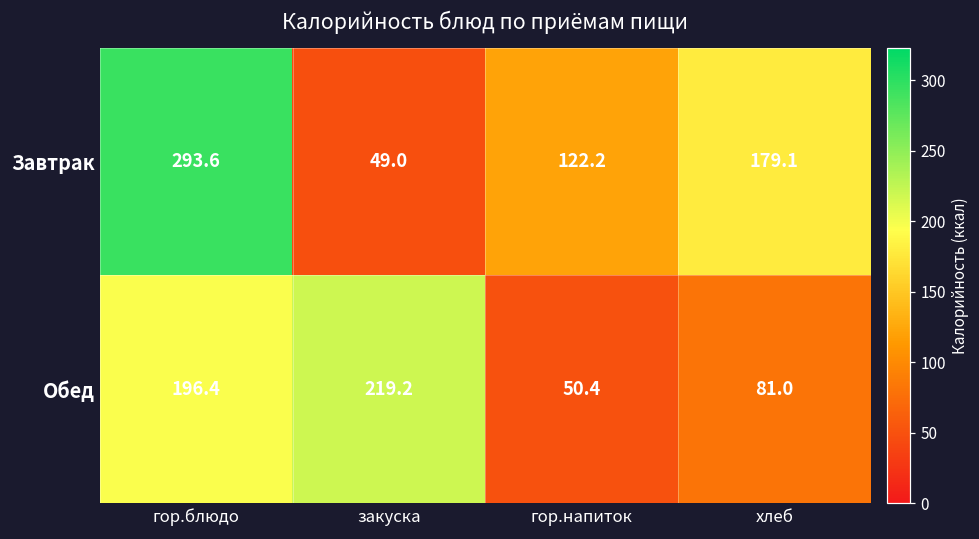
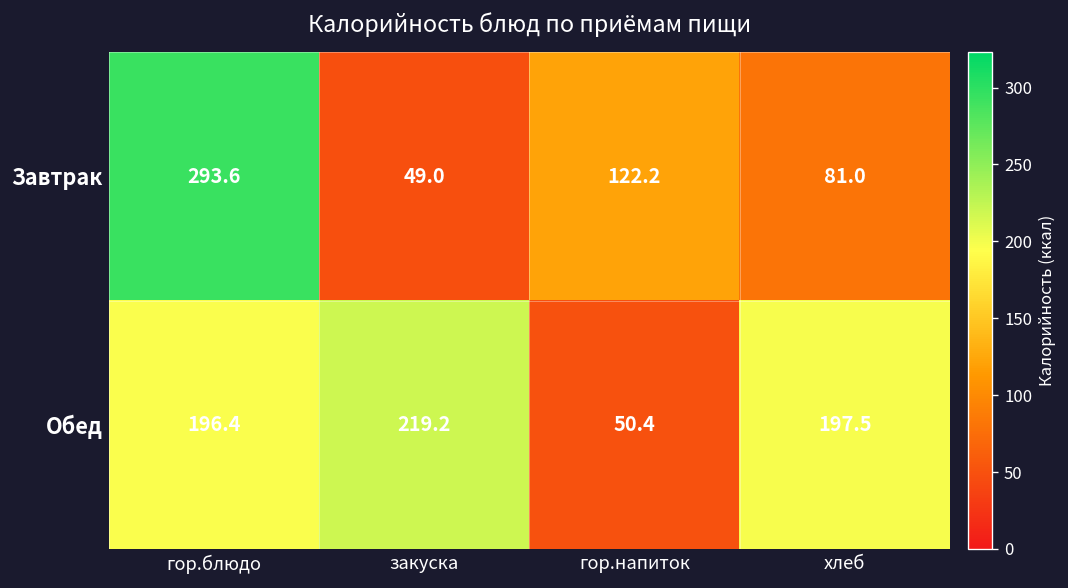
Завтрак, хлеб: 179.1 -> 81.0
Обед, хлеб: 81.0 -> 197.5
